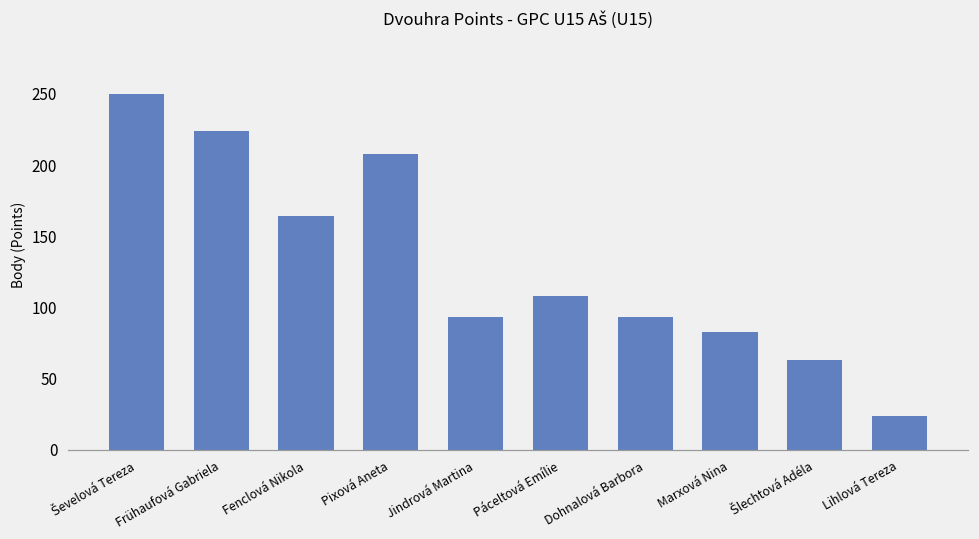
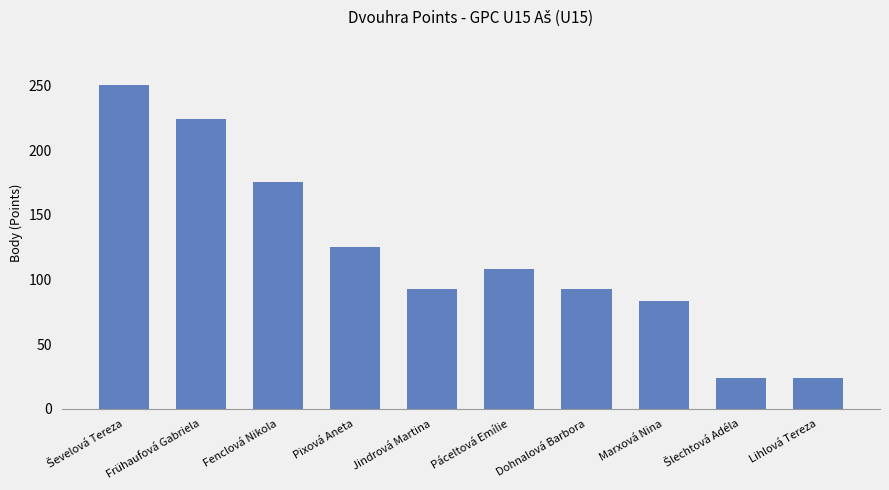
Fenclová Nikola: 164 -> 175
Pixová Aneta: 208 -> 125
Šlechtová Adéla: 63 -> 24
